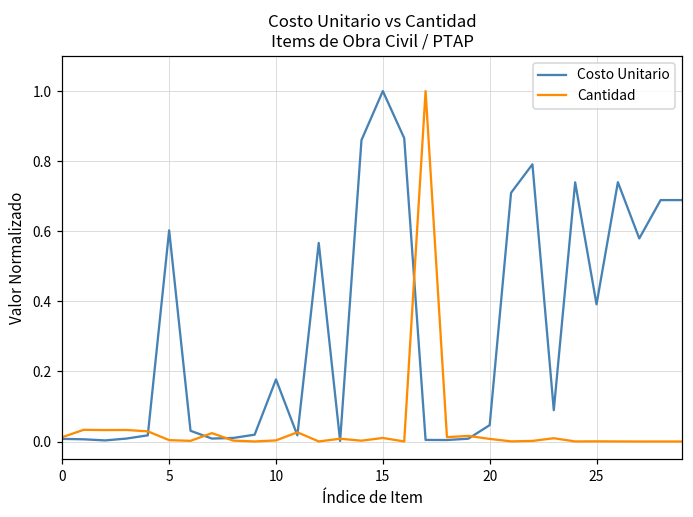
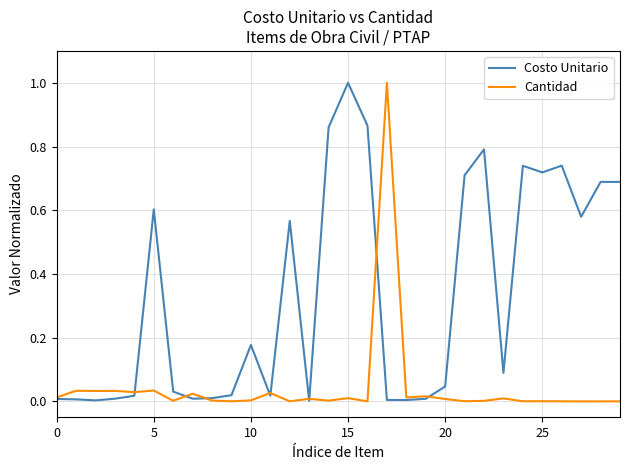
Cantidad, 5: 0.00 -> 0.03
Costo Unitario, 25: 0.39 -> 0.72
